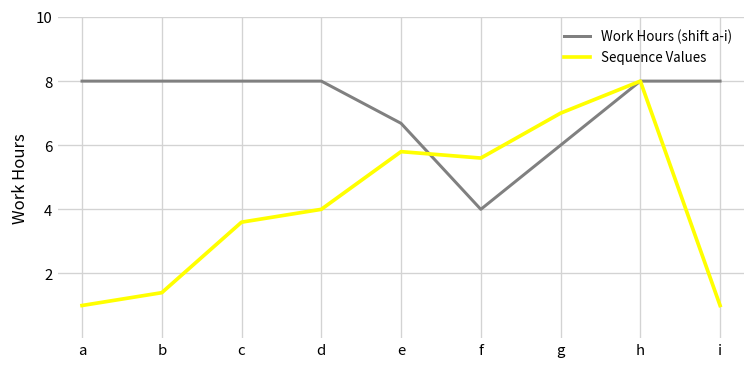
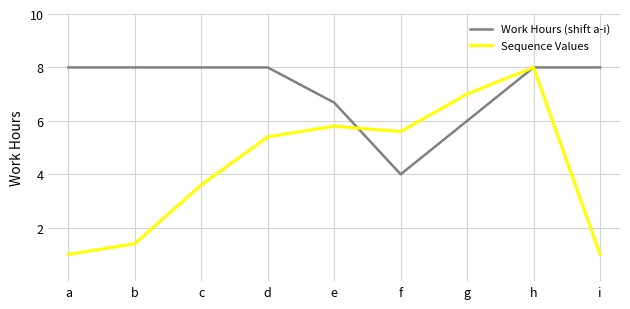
Sequence Values, d: 4.0 -> 5.4
